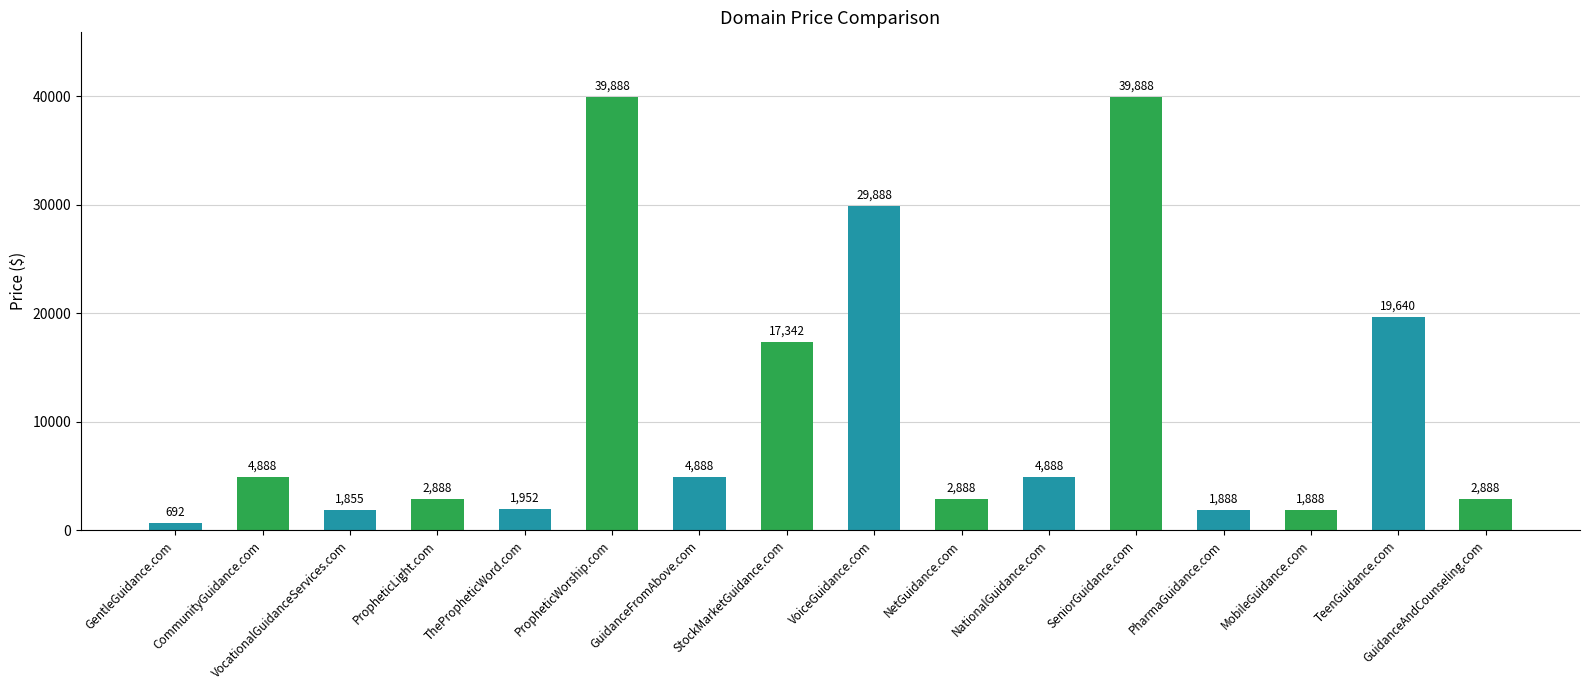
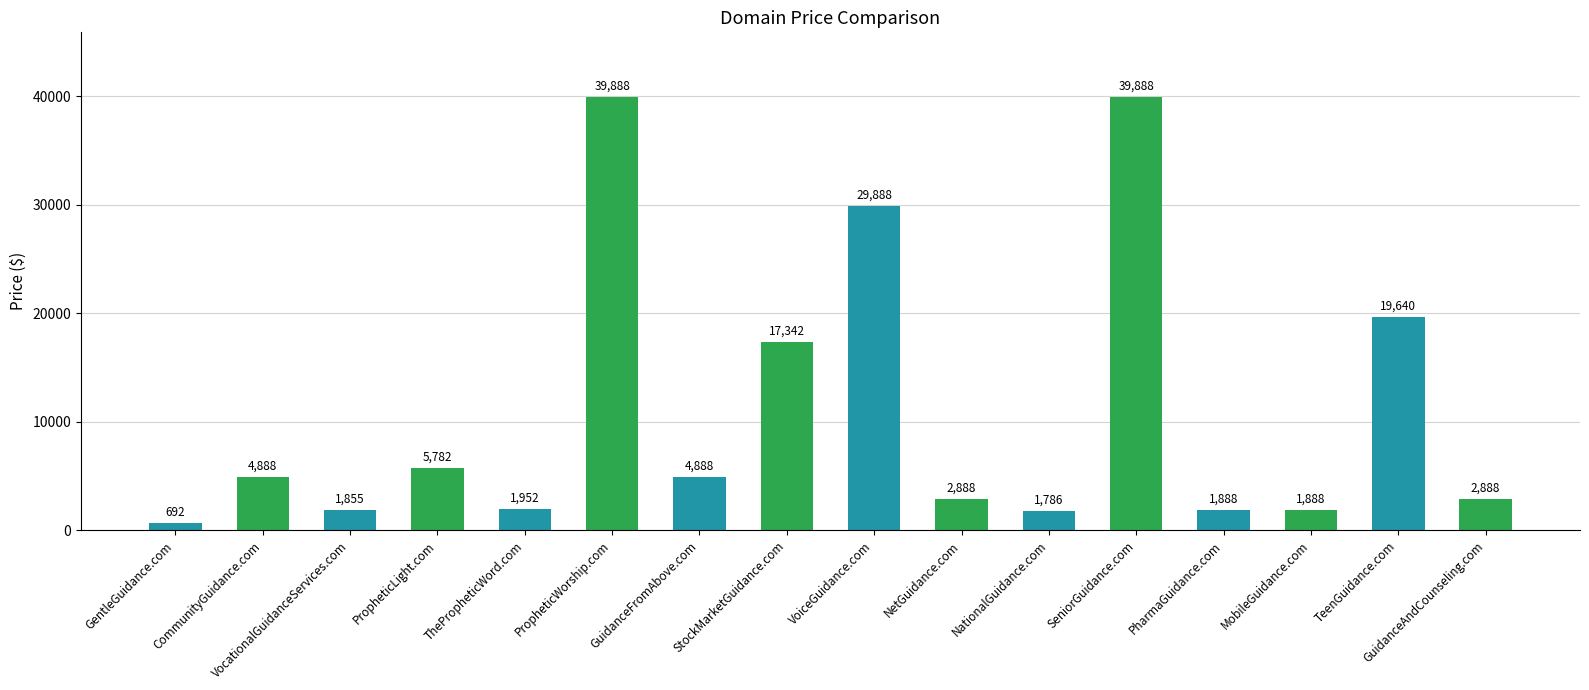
PropheticLight.com: 2,888 -> 5,782
NationalGuidance.com: 4,888 -> 1,786
